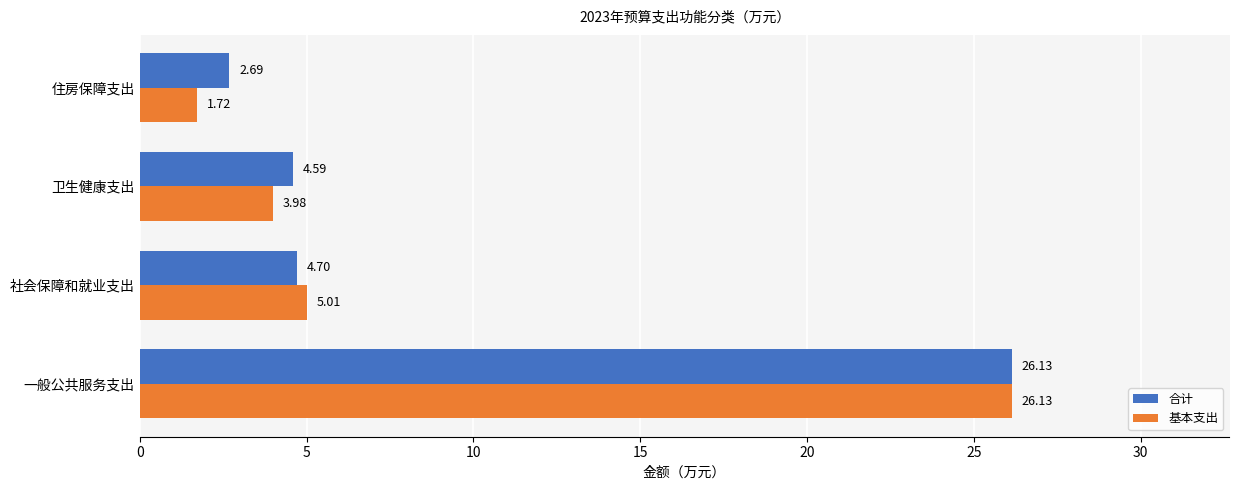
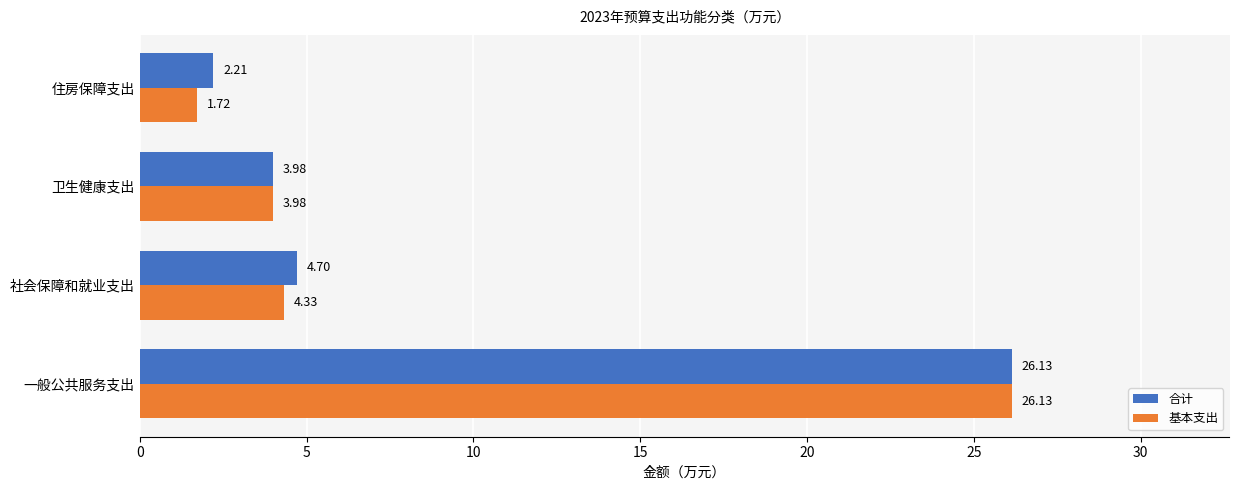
合计, 住房保障支出: 2.69 -> 2.21
合计, 卫生健康支出: 4.59 -> 3.98
基本支出, 社会保障和就业支出: 5.01 -> 4.33
